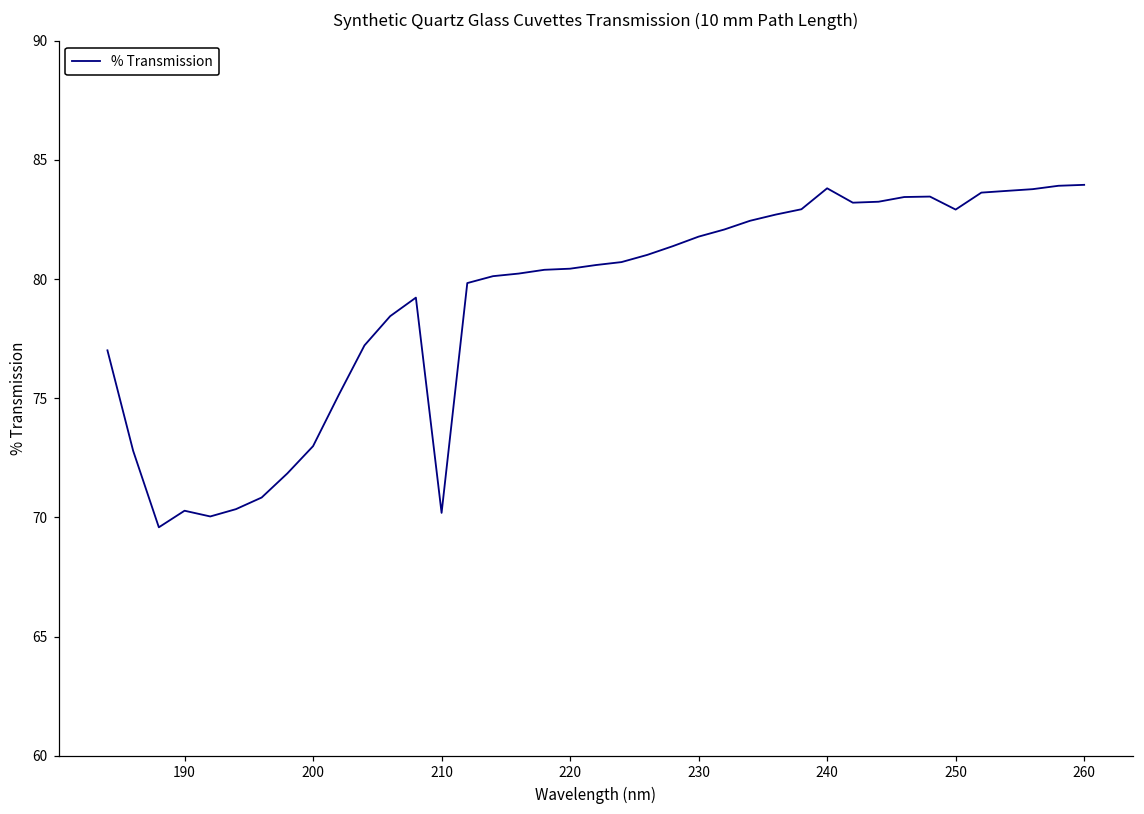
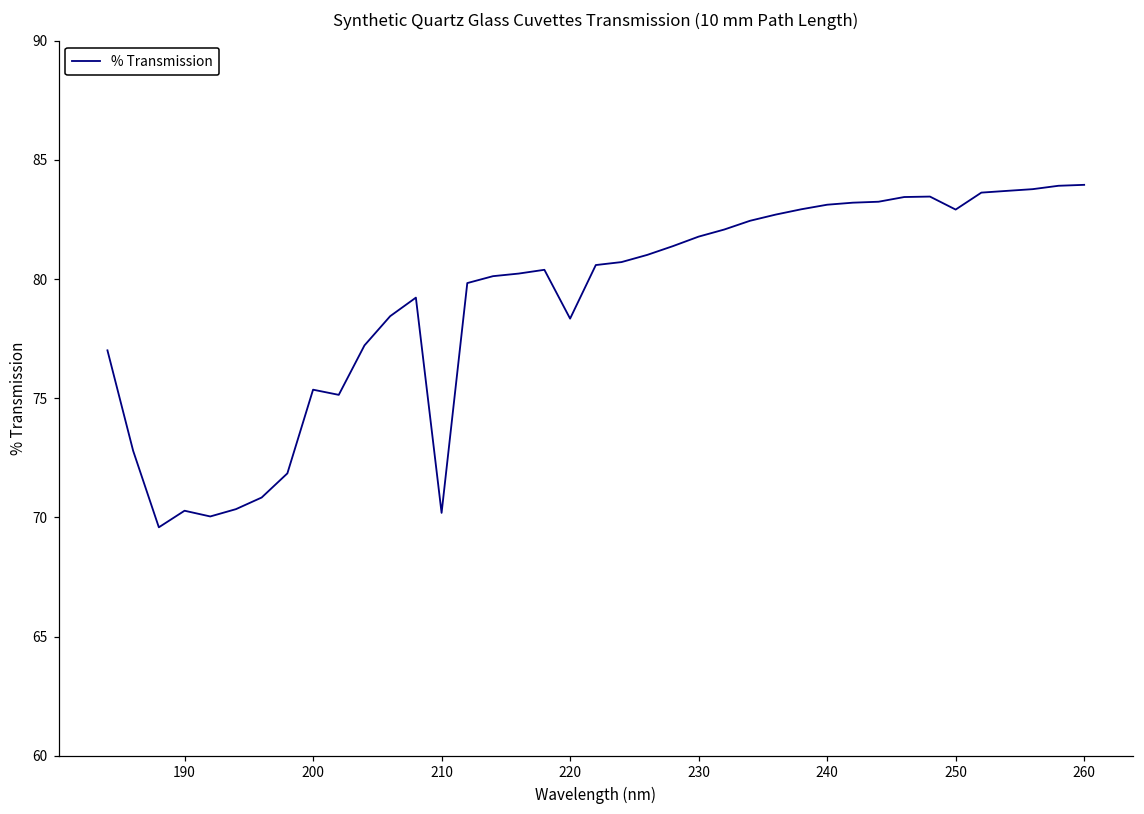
200: 73.0 -> 75.4
220: 80.4 -> 78.3
240: 83.8 -> 83.1
